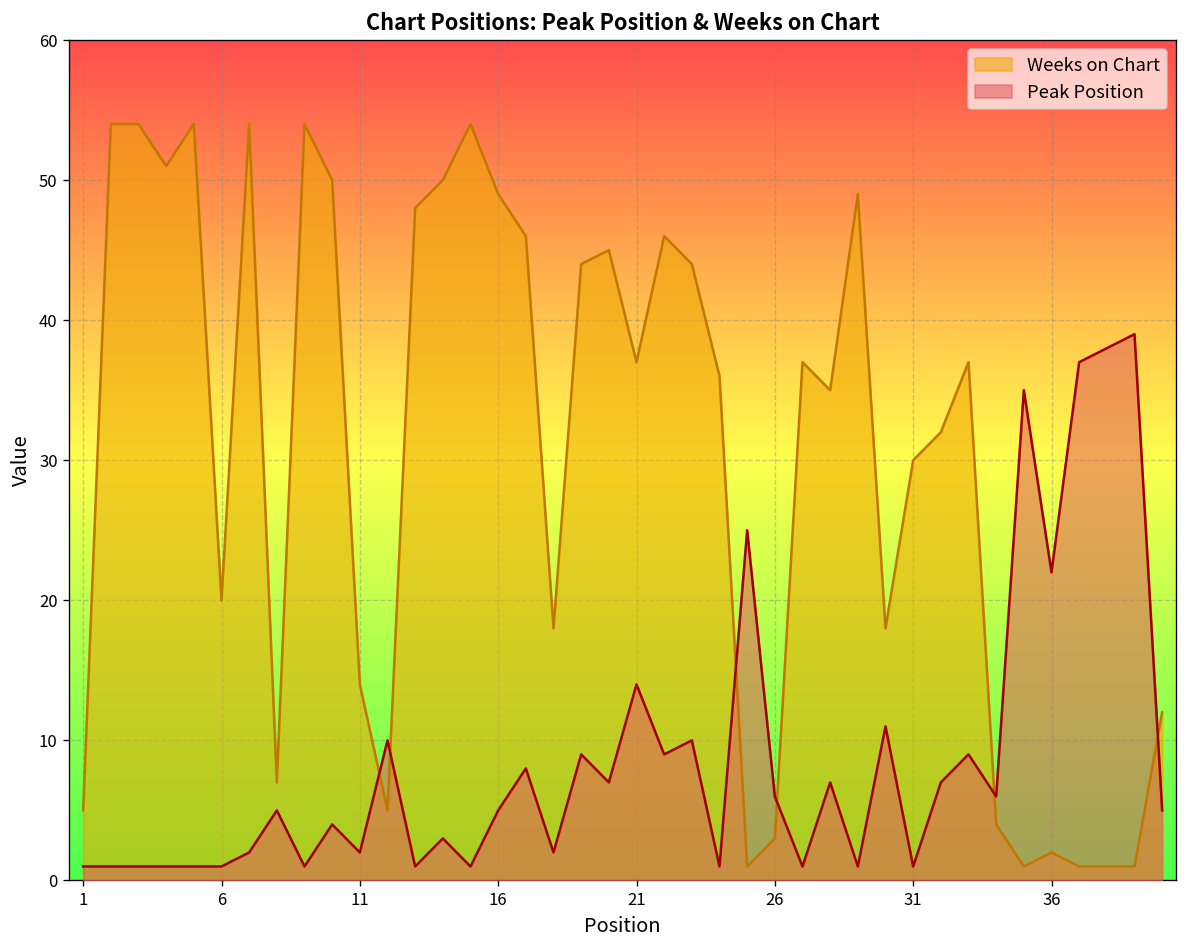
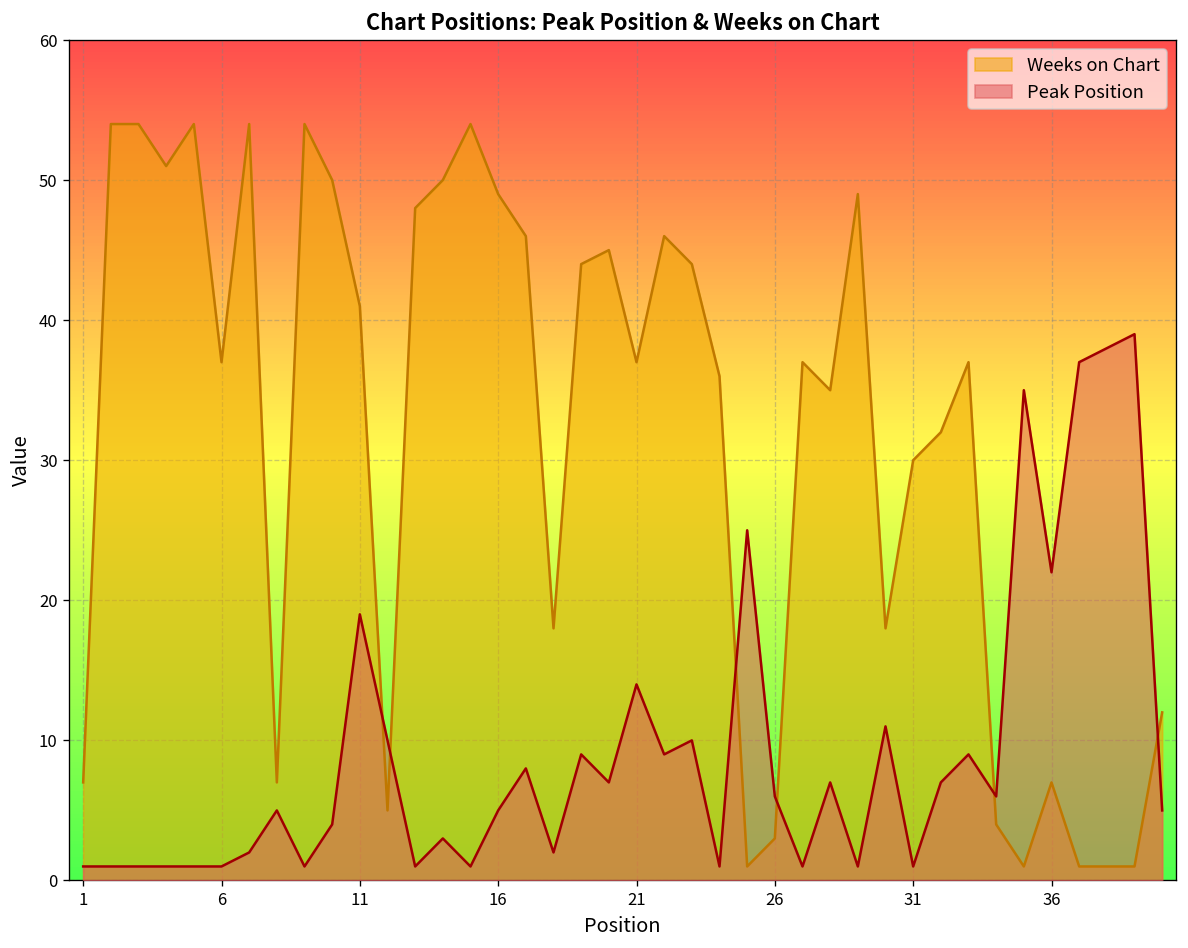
Weeks on Chart, 1: 5 -> 7
Weeks on Chart, 6: 20 -> 37
Weeks on Chart, 11: 14 -> 41
Peak Position, 11: 2 -> 19
Weeks on Chart, 36: 2 -> 7
